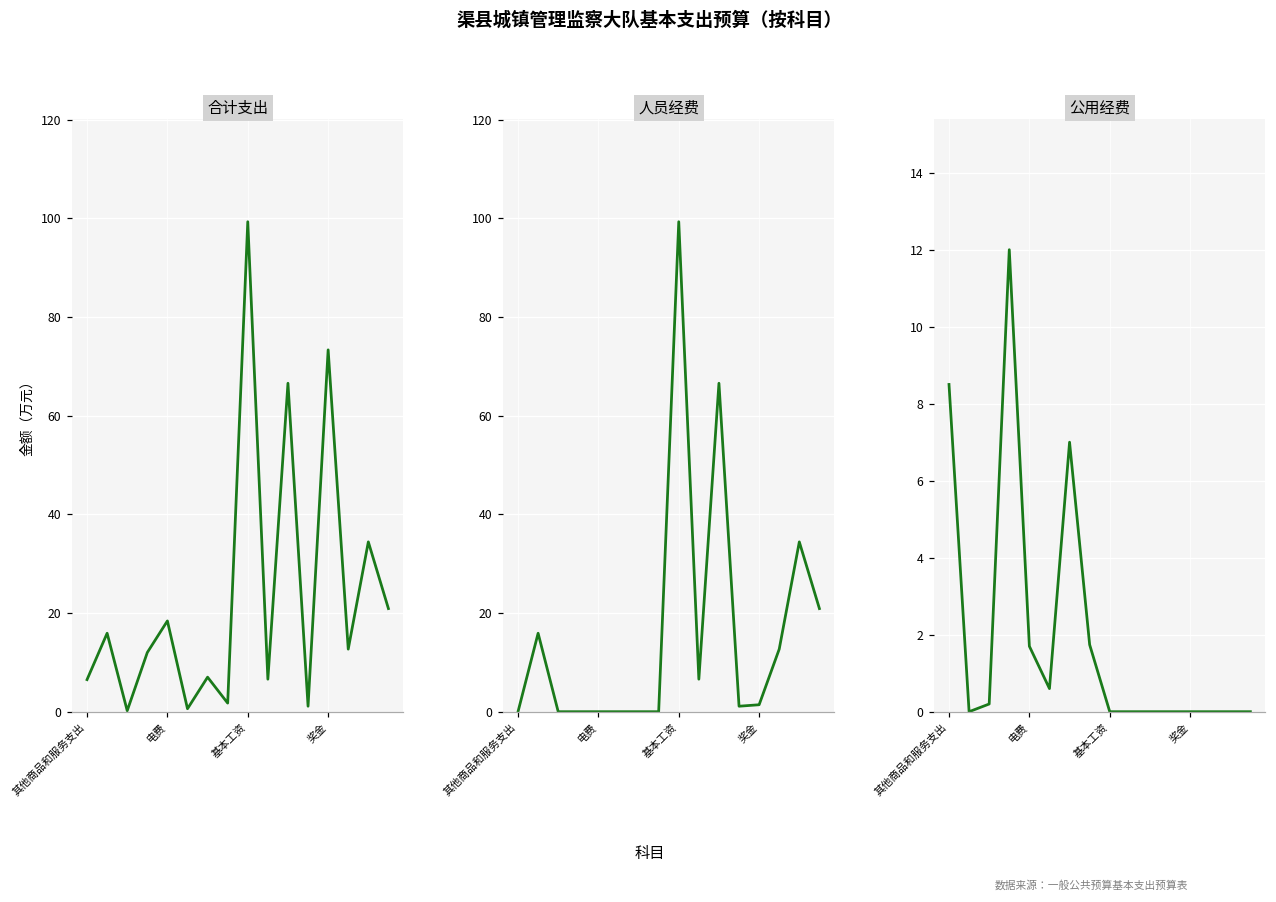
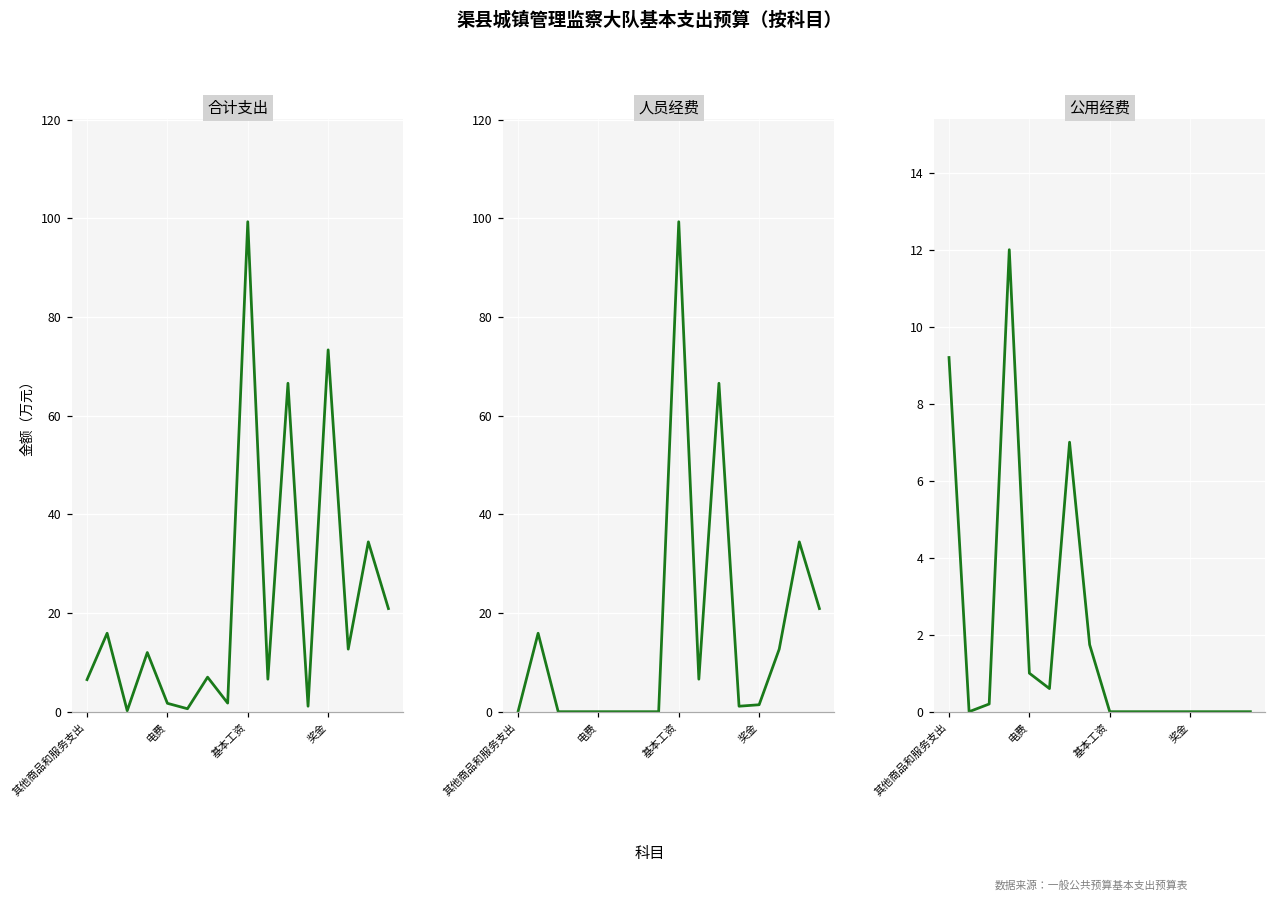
合计支出, 电费: 18 -> 2
公用经费, 其他商品和服务支出: 8.5 -> 9.2
公用经费, 电费: 1.7 -> 1.0
